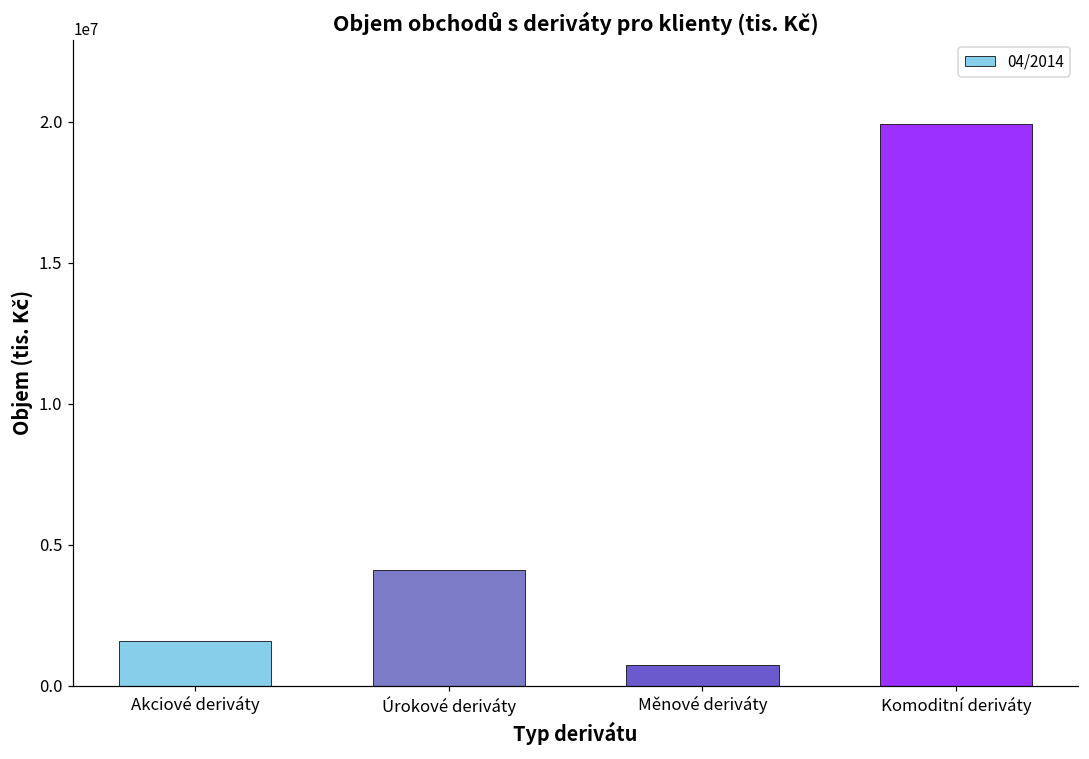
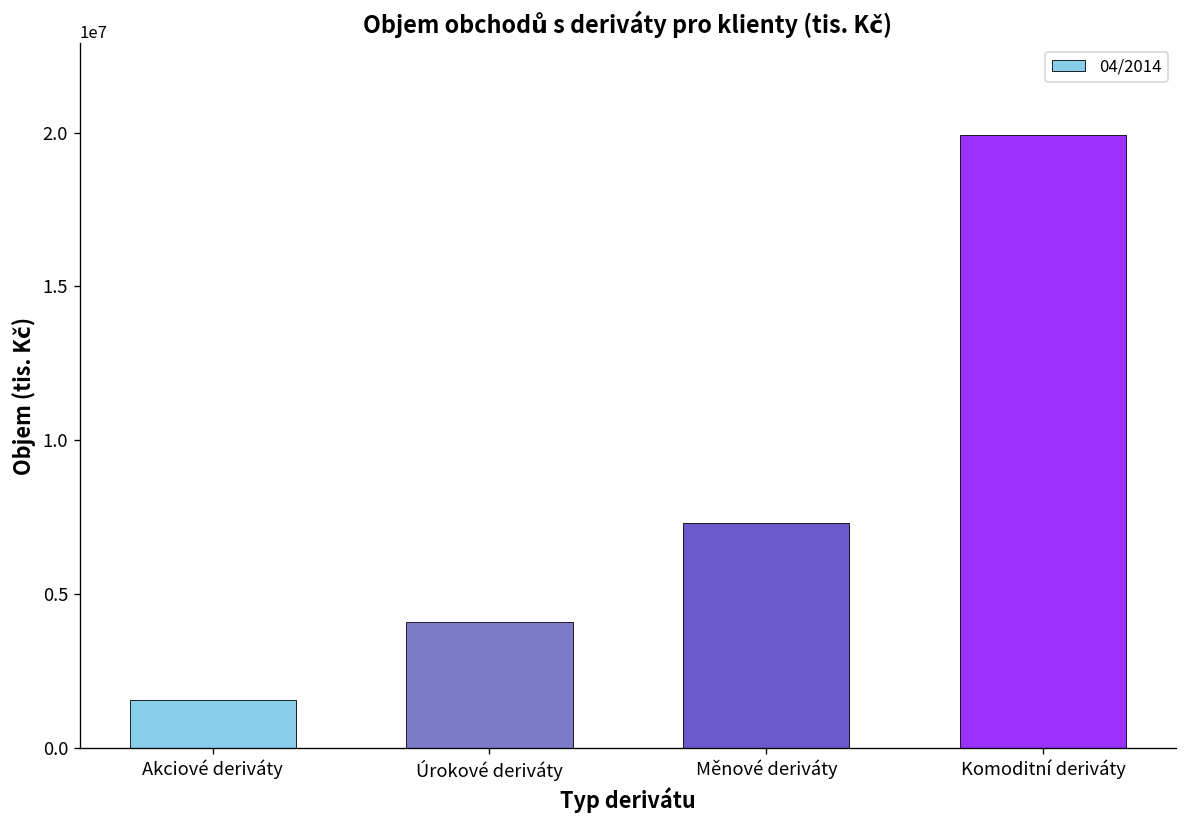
Měnové deriváty: 700000 -> 7300000
